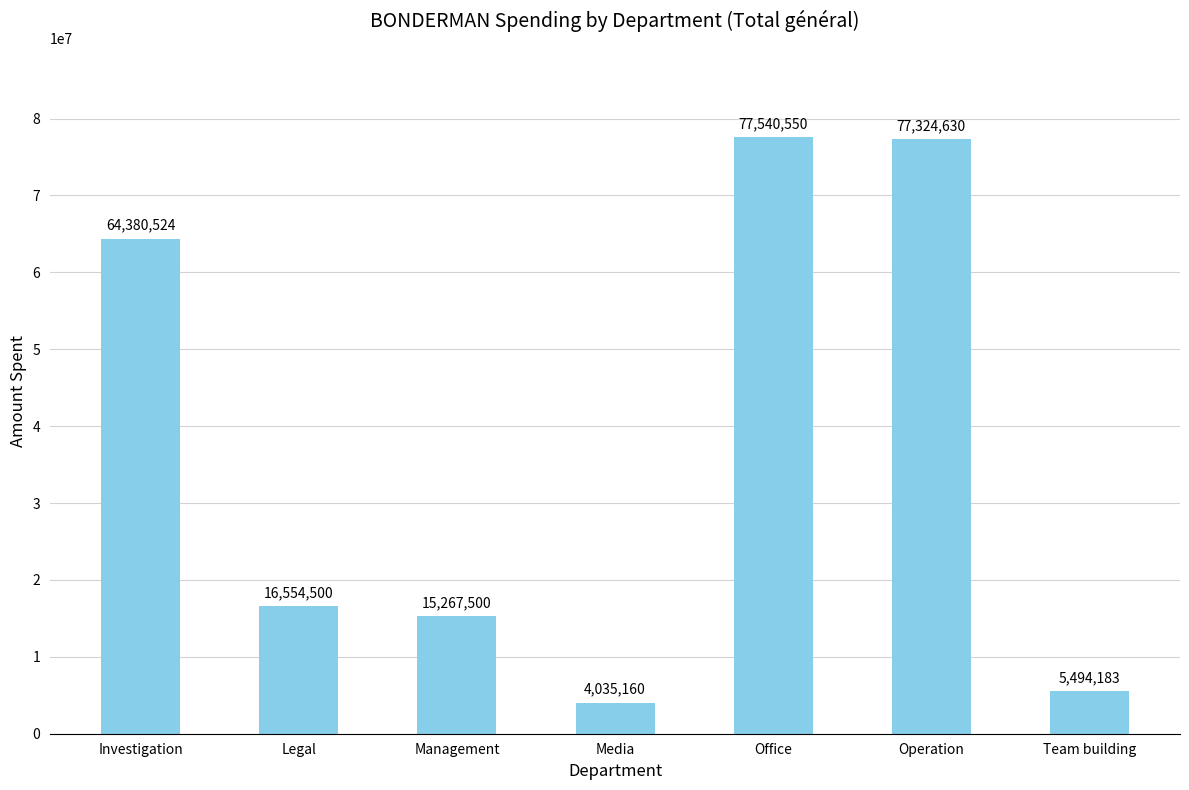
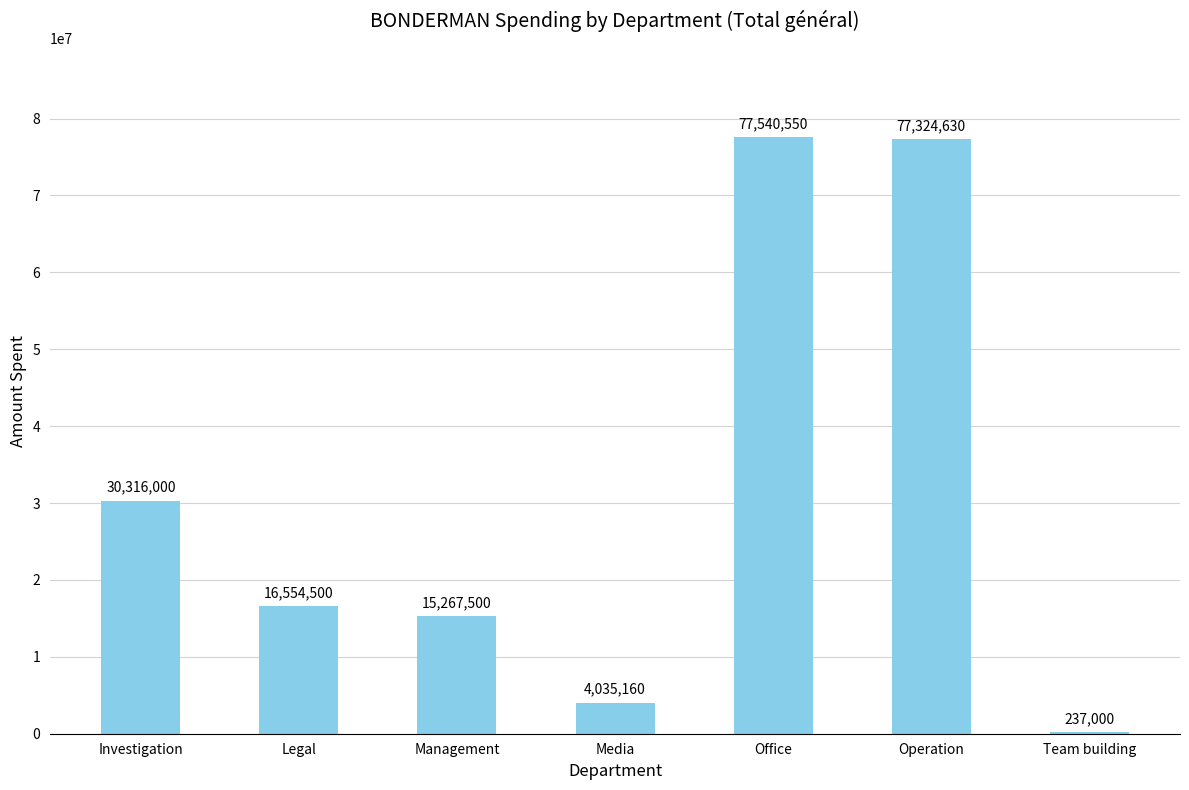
Investigation: 64,380,524 -> 30,316,000
Team building: 5,494,183 -> 237,000
